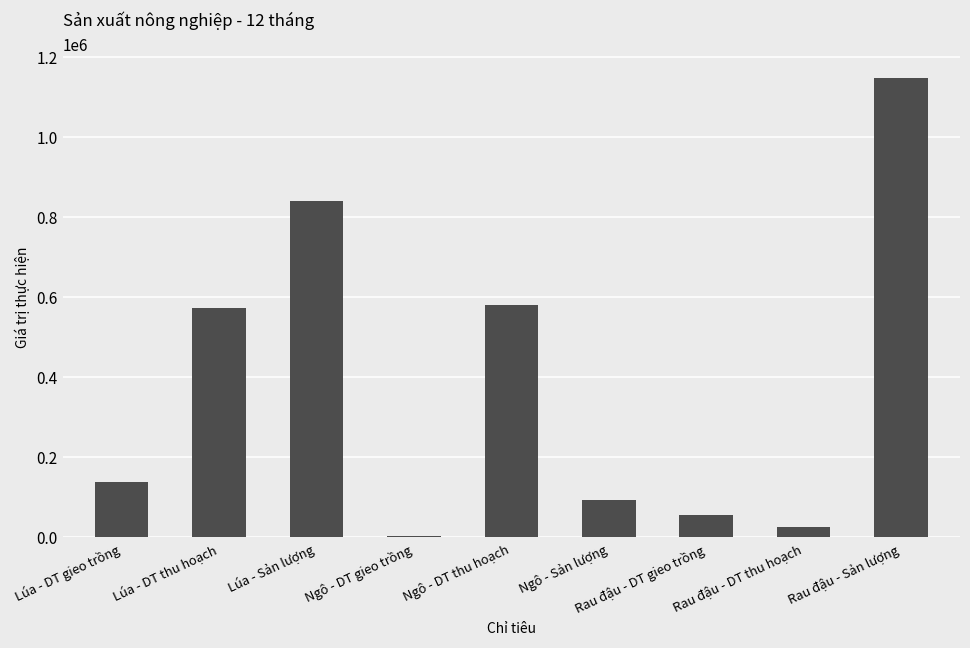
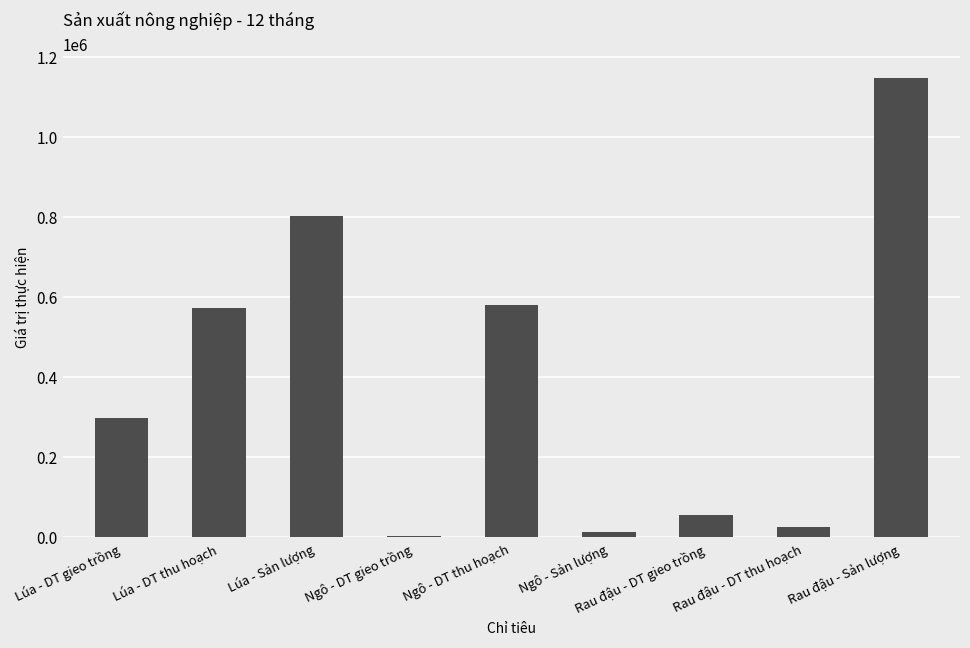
Lúa - DT gieo trồng: 140000 -> 300000
Lúa - Sản lượng: 840000 -> 800000
Ngô - Sản lượng: 90000 -> 10000
